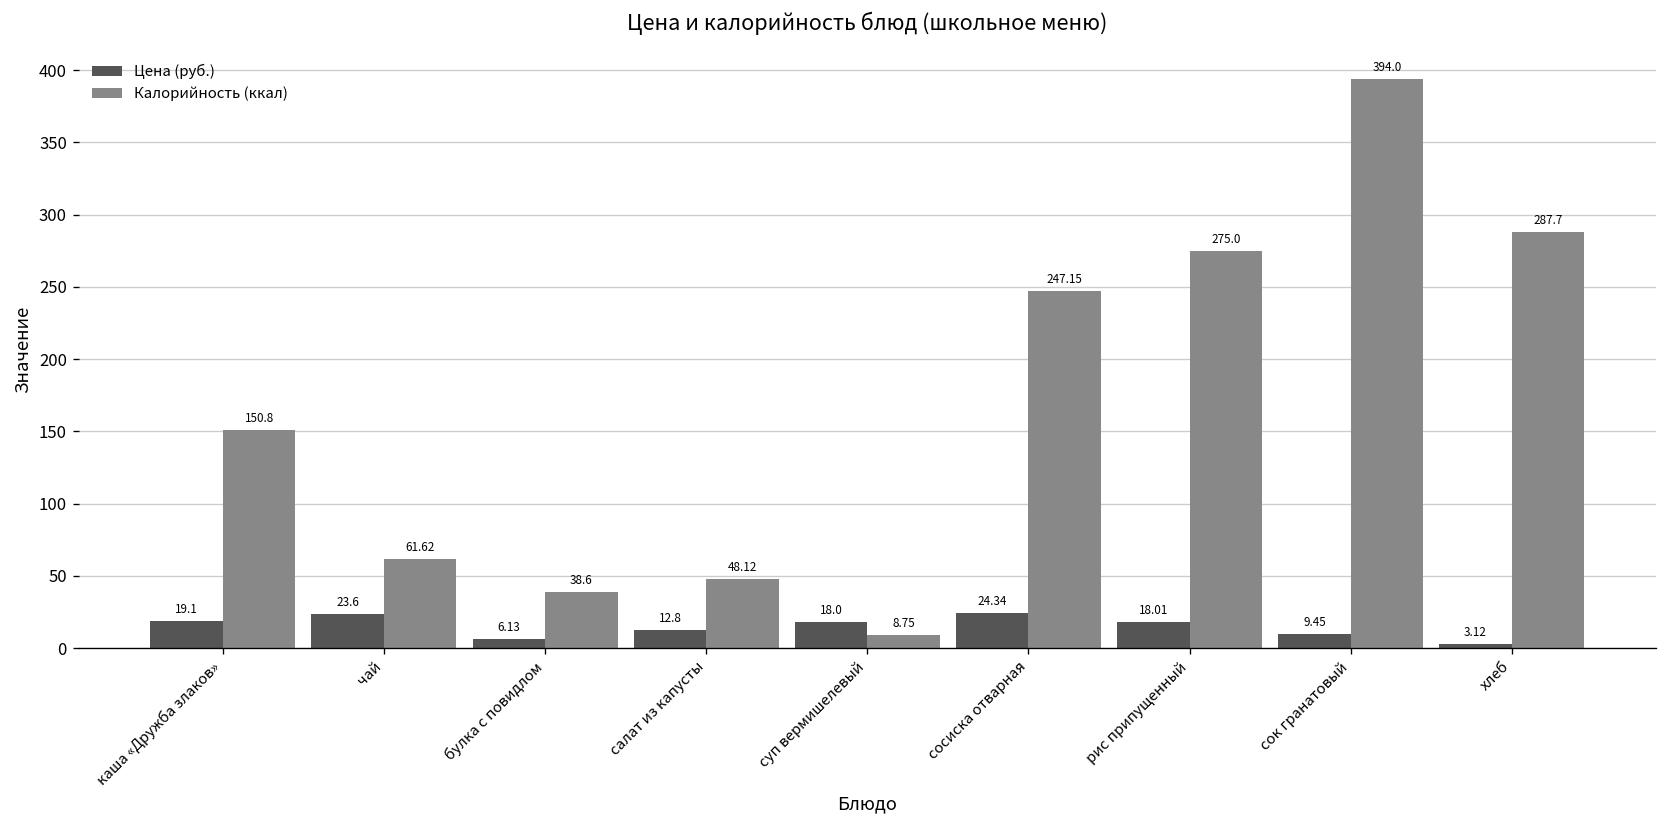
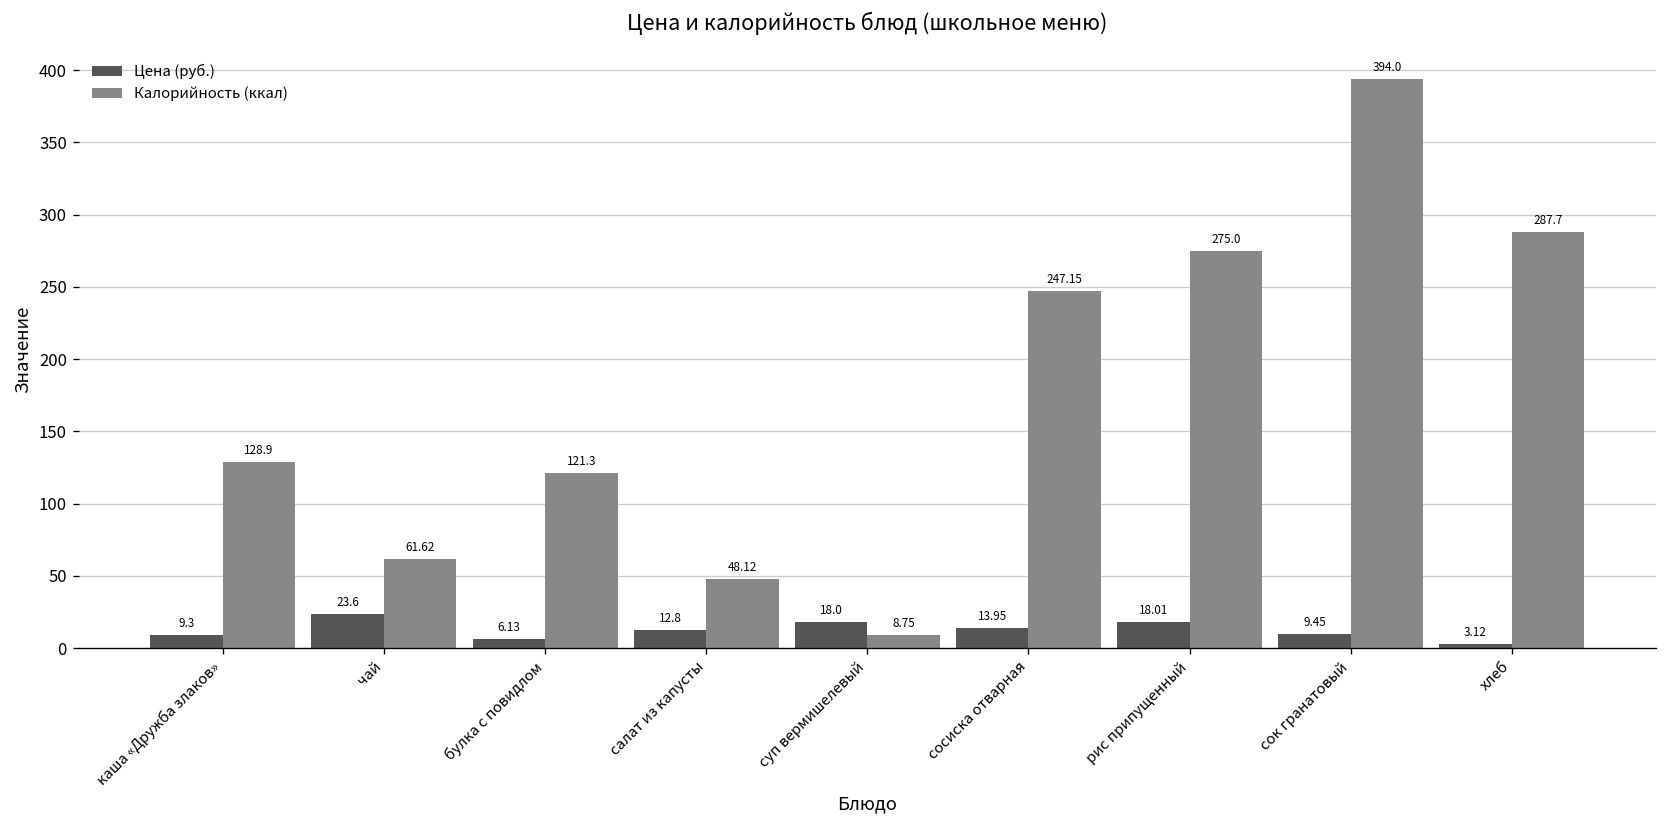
Цена (руб.), каша «Дружба злаков»: 19.1 -> 9.3
Калорийность (ккал), каша «Дружба злаков»: 150.8 -> 128.9
Калорийность (ккал), булка с повидлом: 38.6 -> 121.3
Цена (руб.), сосиска отварная: 24.34 -> 13.95
